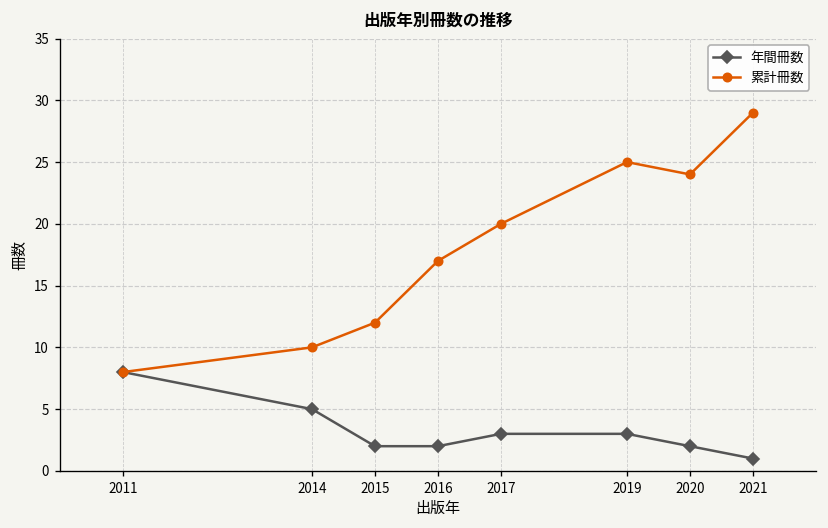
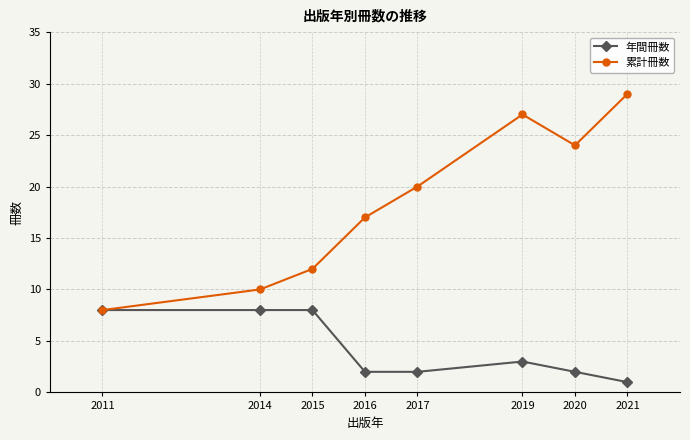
年間冊数, 2014: 5 -> 8
年間冊数, 2015: 2 -> 8
年間冊数, 2017: 3 -> 2
累計冊数, 2019: 25 -> 27
